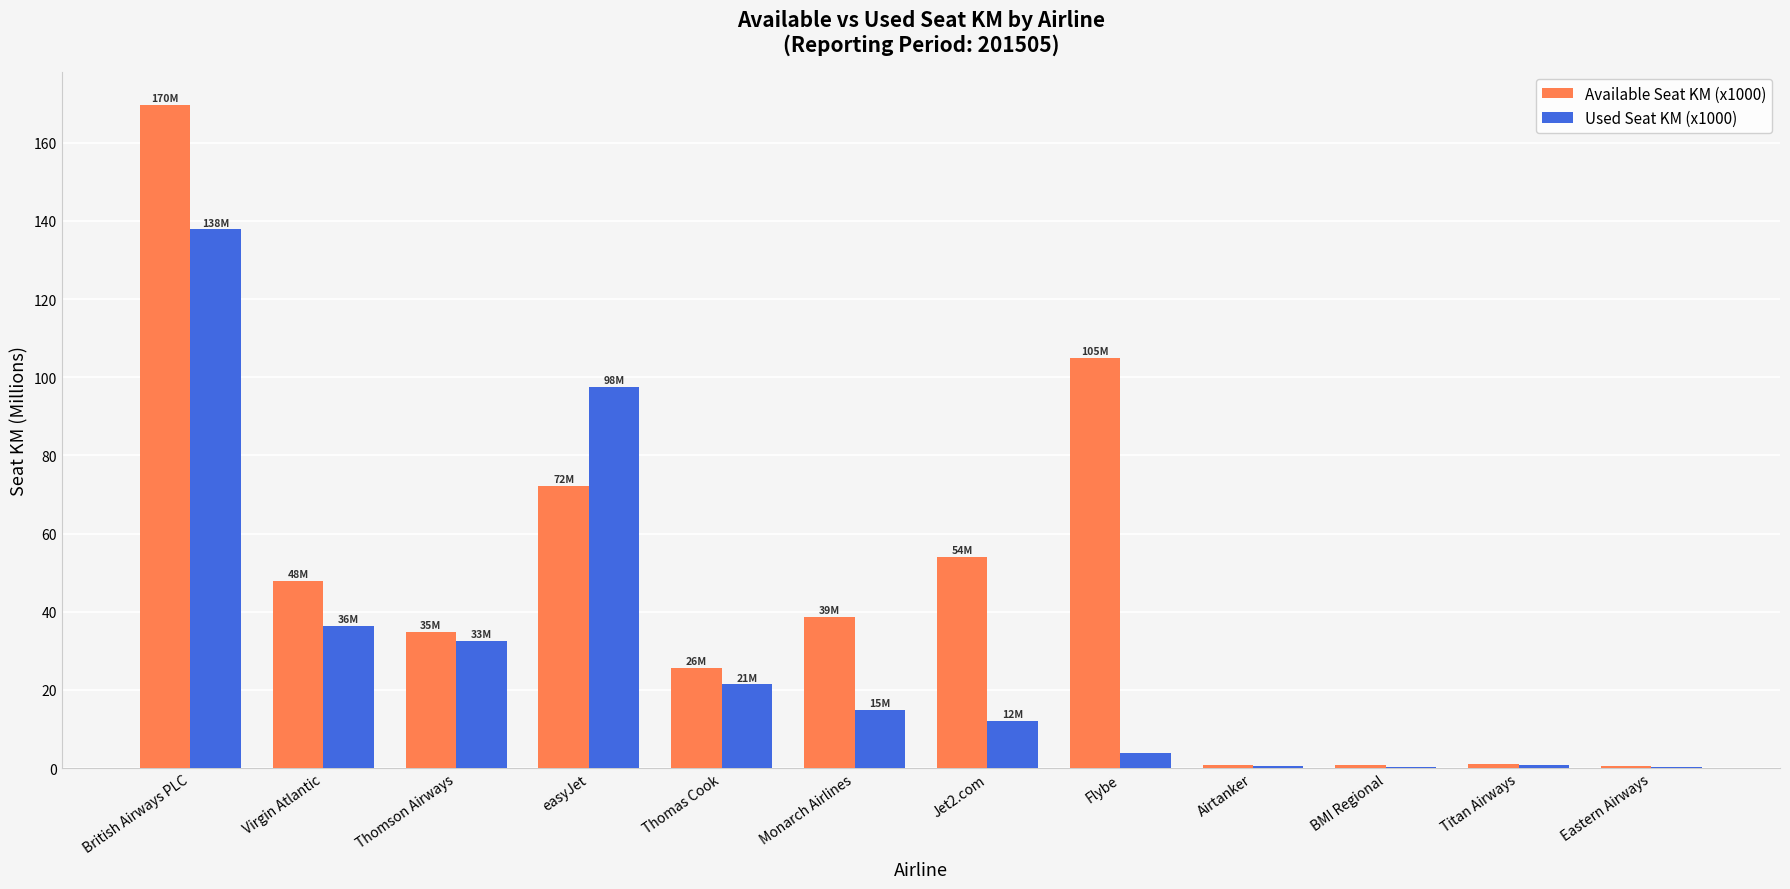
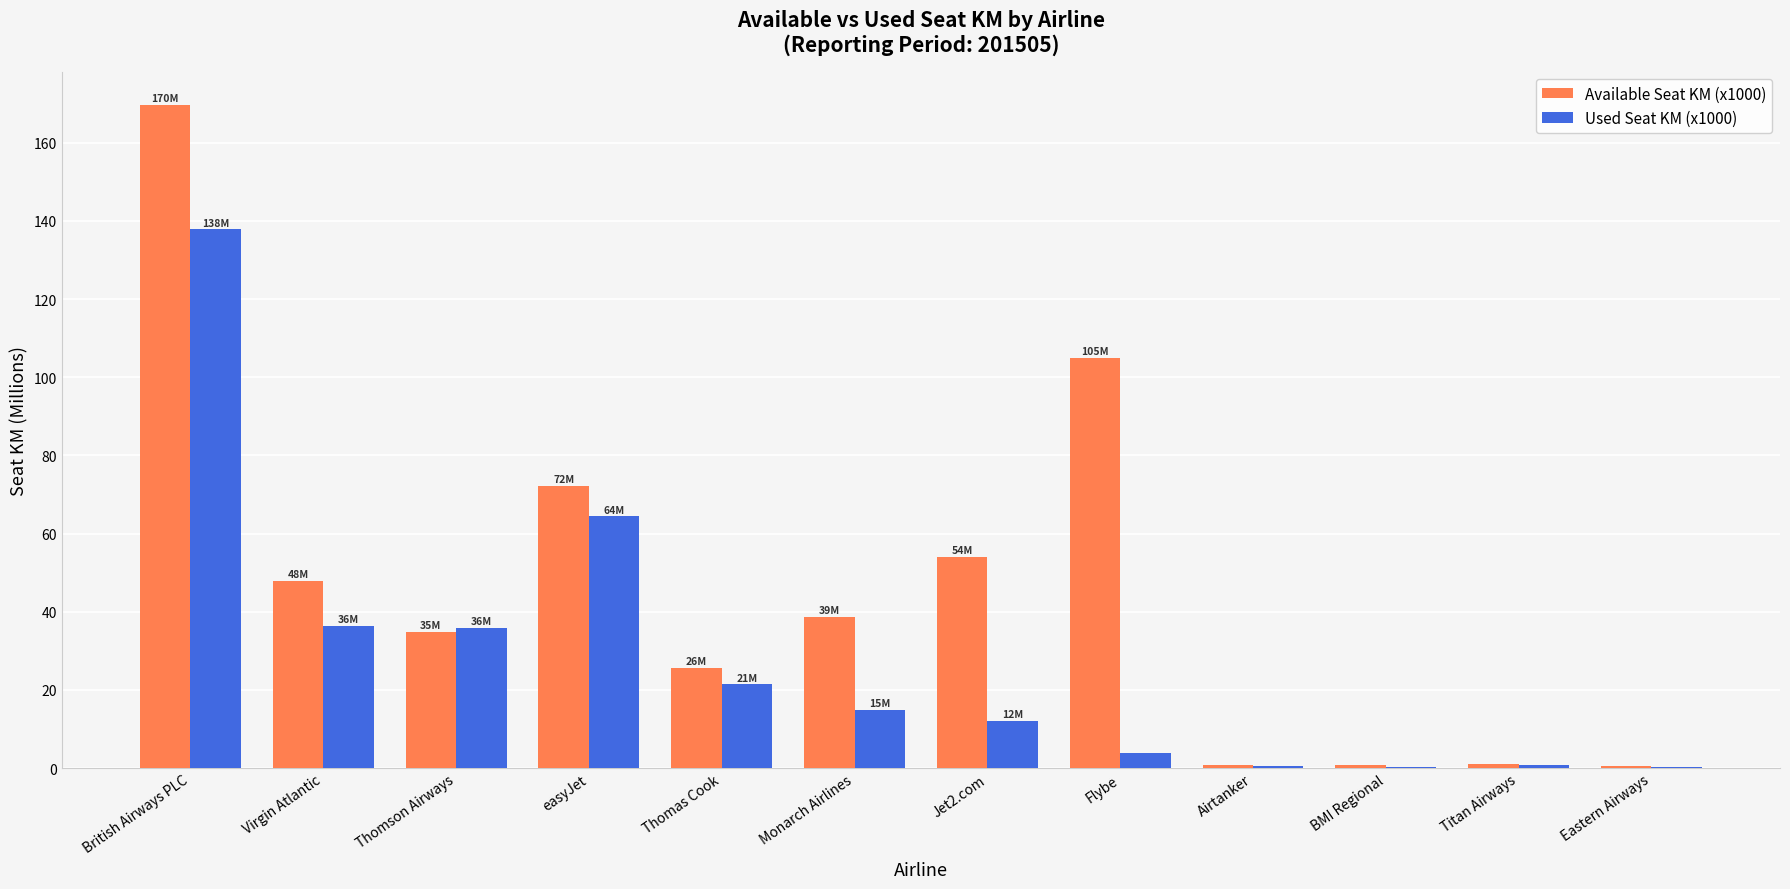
Used Seat KM (x1000), Thomson Airways: 33M -> 36M
Used Seat KM (x1000), easyJet: 98M -> 64M
